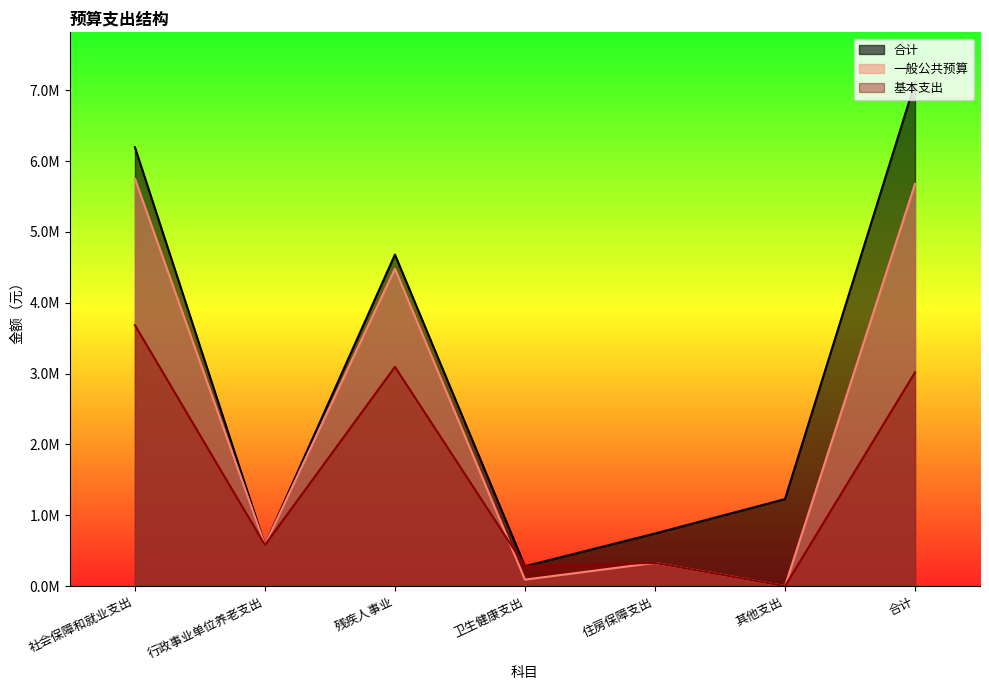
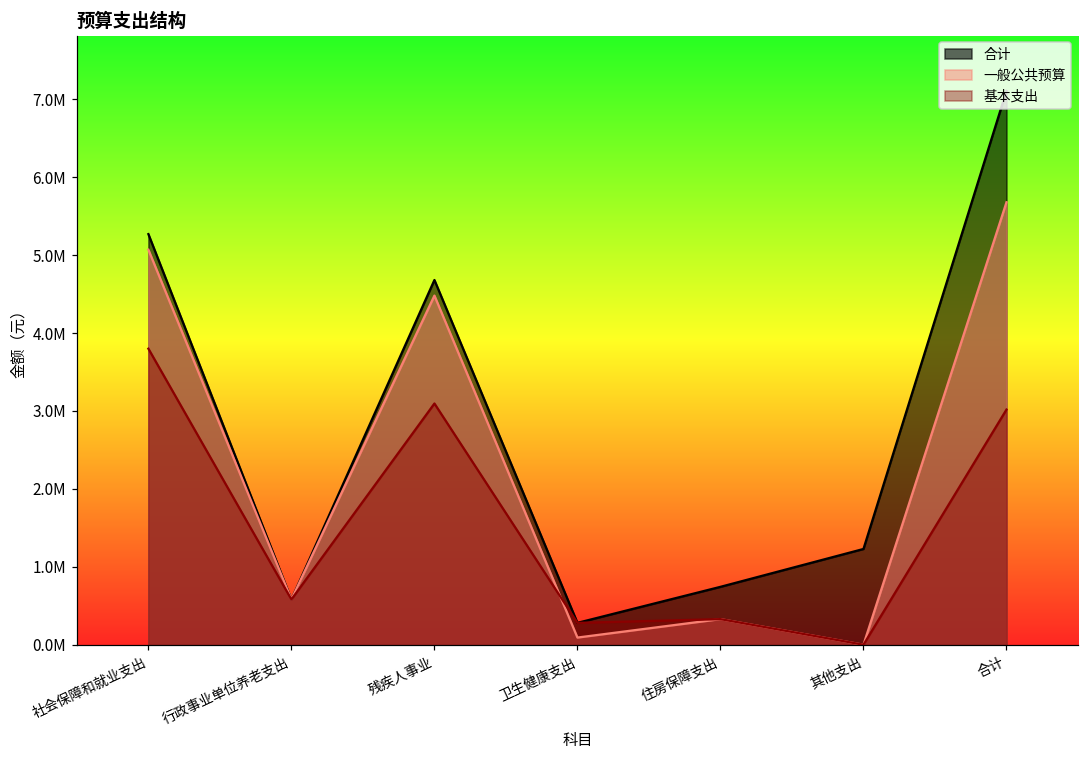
合计, 社会保障和就业支出: 6200000 -> 5300000
一般公共预算, 社会保障和就业支出: 5800000 -> 5100000
基本支出, 社会保障和就业支出: 3700000 -> 3800000
